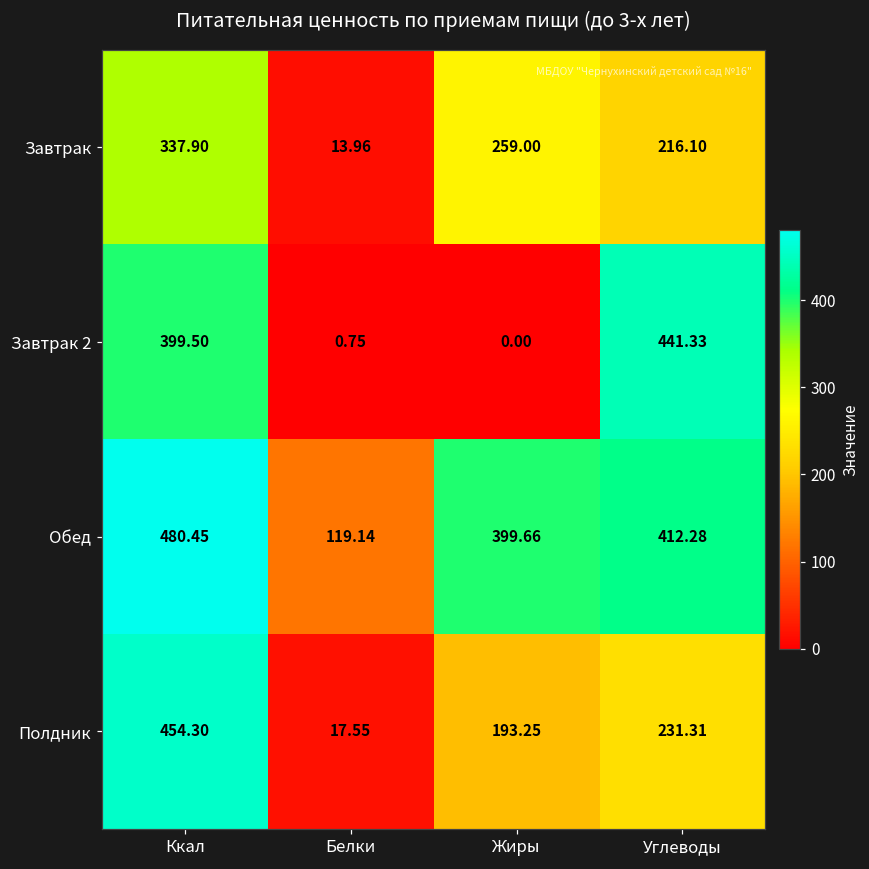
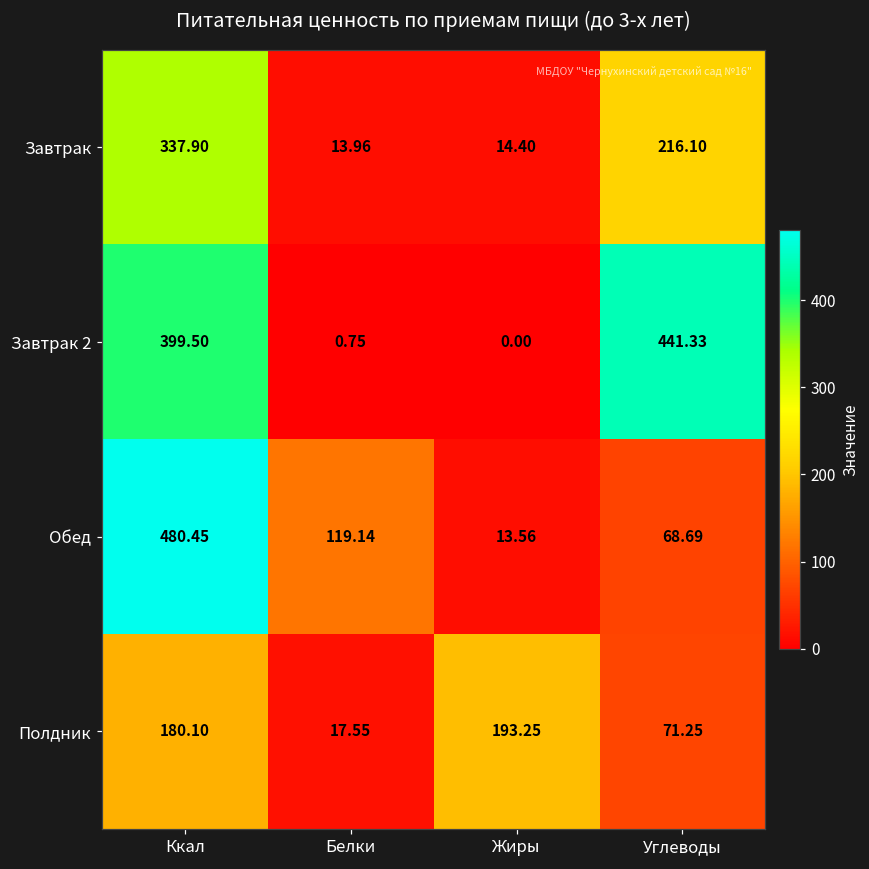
Завтрак, Жиры: 259.00 -> 14.40
Обед, Жиры: 399.66 -> 13.56
Обед, Углеводы: 412.28 -> 68.69
Полдник, Ккал: 454.30 -> 180.10
Полдник, Углеводы: 231.31 -> 71.25
